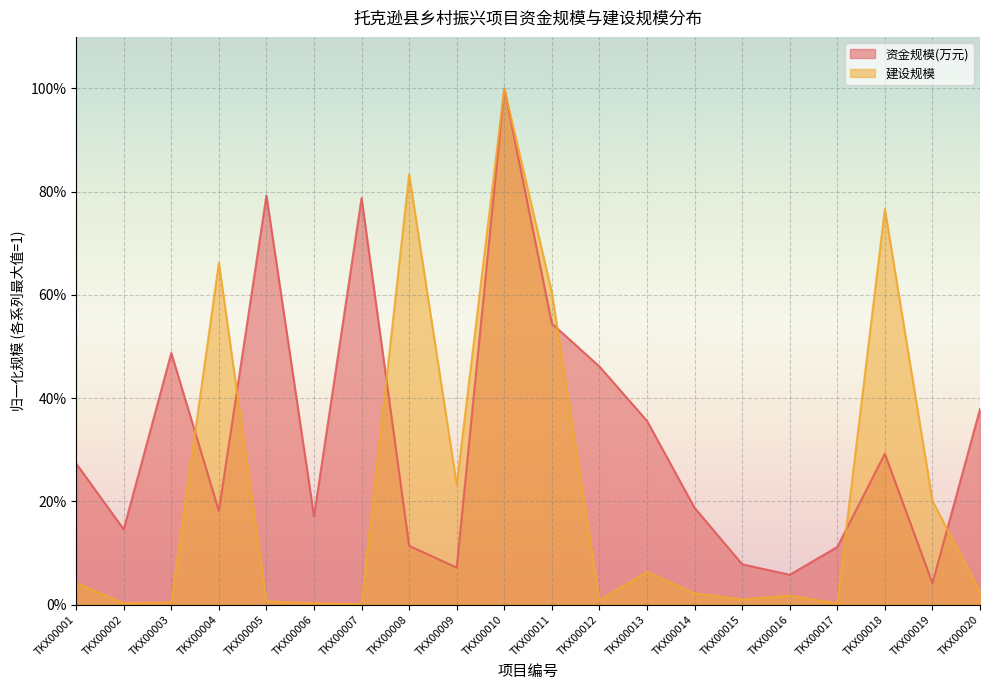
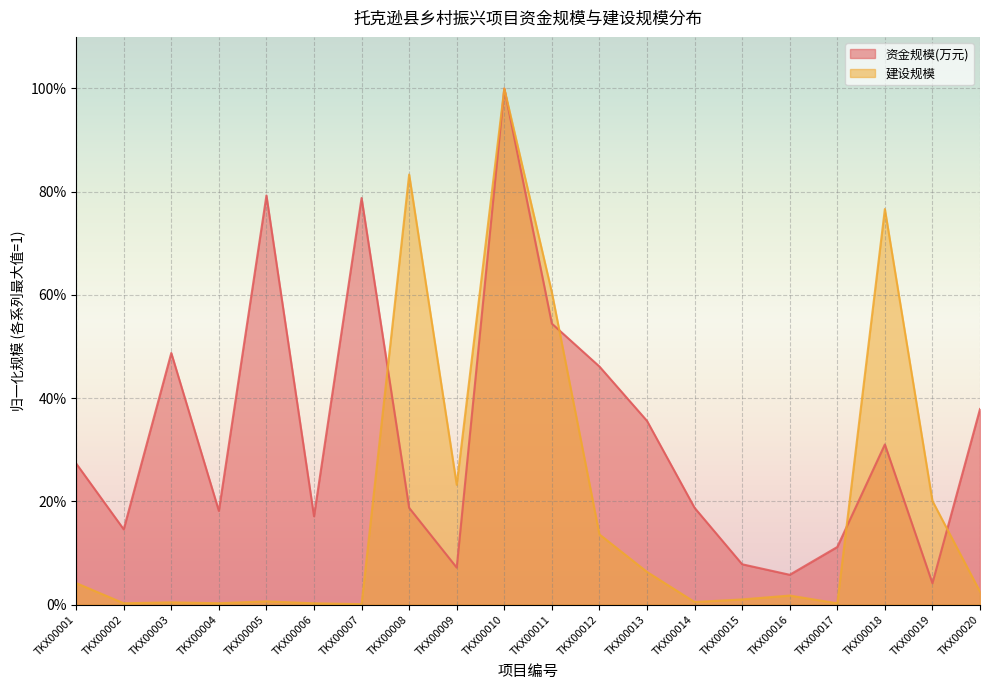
建设规模, TKX00004: 66% -> 0%
资金规模(万元), TKX00008: 11% -> 19%
建设规模, TKX00012: 1% -> 14%
建设规模, TKX00014: 2% -> 1%
资金规模(万元), TKX00018: 29% -> 31%
